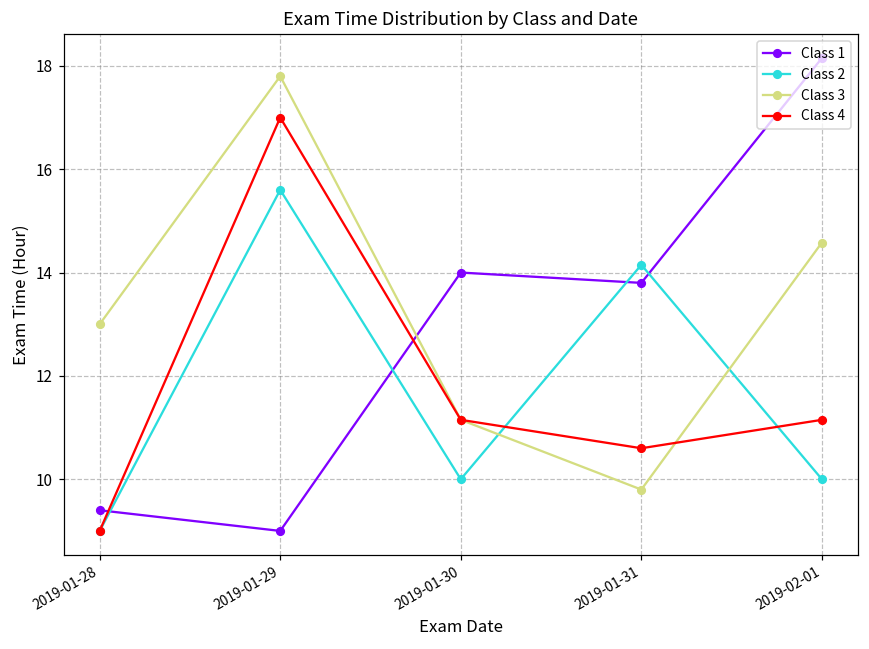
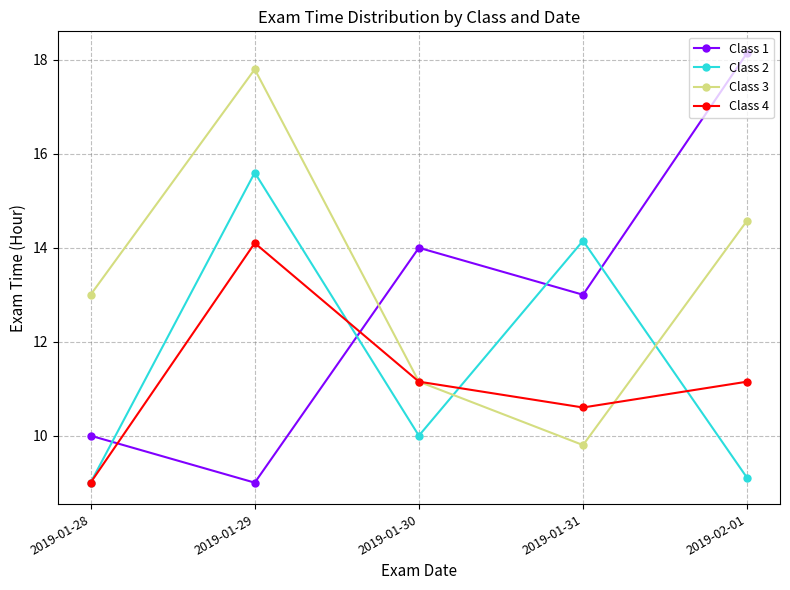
Class 1, 2019-01-28: 9.4 -> 10.0
Class 4, 2019-01-29: 17.0 -> 14.1
Class 1, 2019-01-31: 13.8 -> 13.0
Class 2, 2019-02-01: 10.0 -> 9.1
